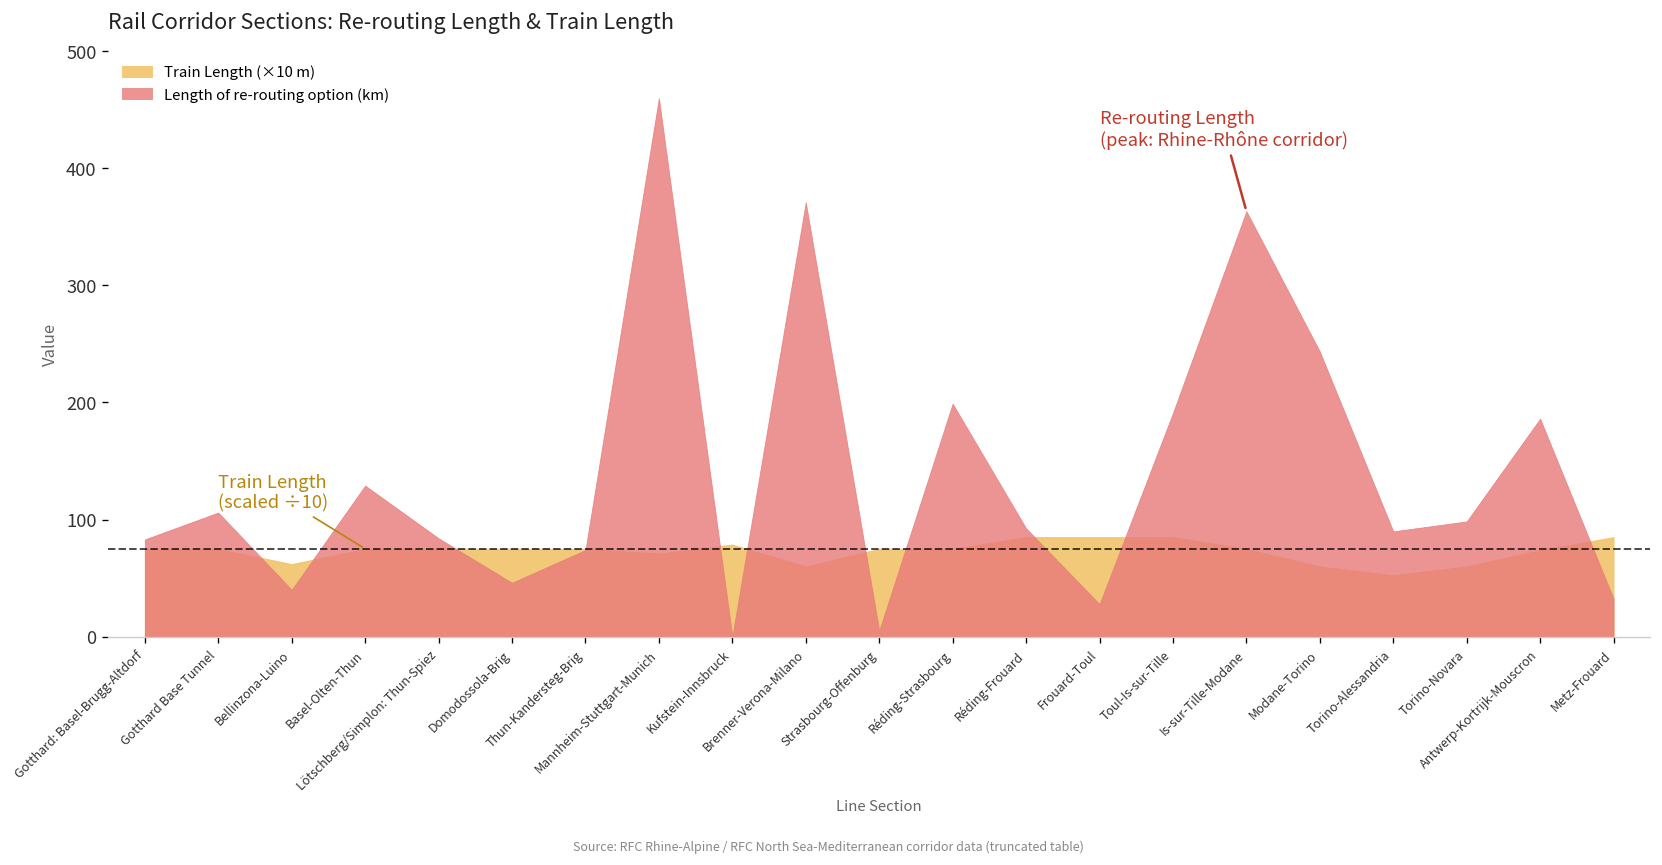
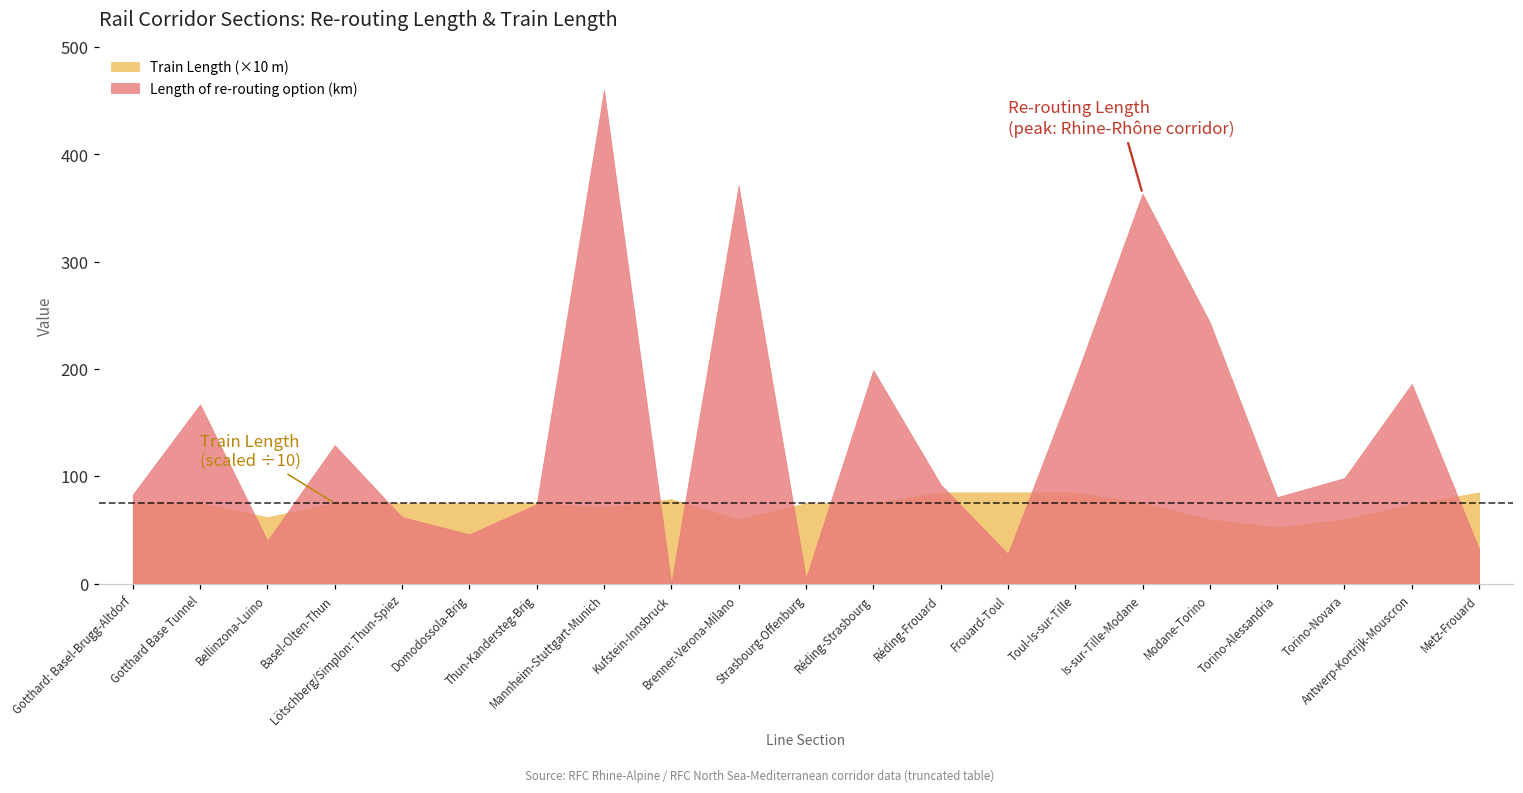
Length of re-routing option (km), Gotthard Base Tunnel: 110 -> 170
Length of re-routing option (km), Lötschberg/Simplon: Thun-Spiez: 80 -> 60
Length of re-routing option (km), Torino-Alessandria: 90 -> 80
